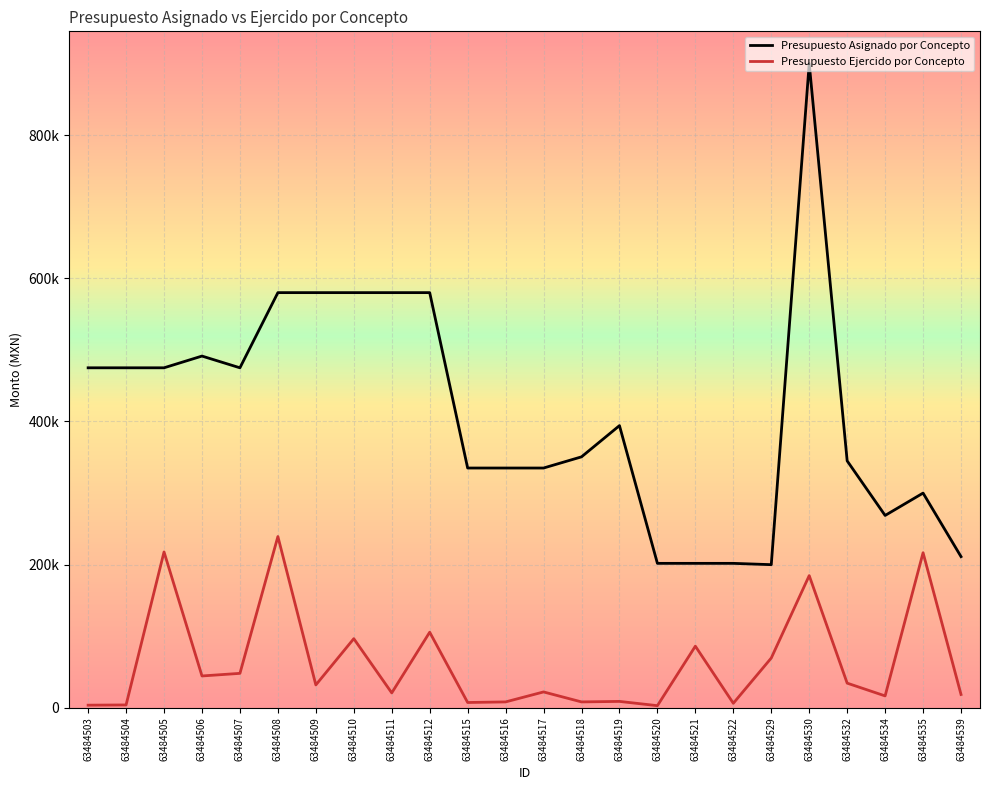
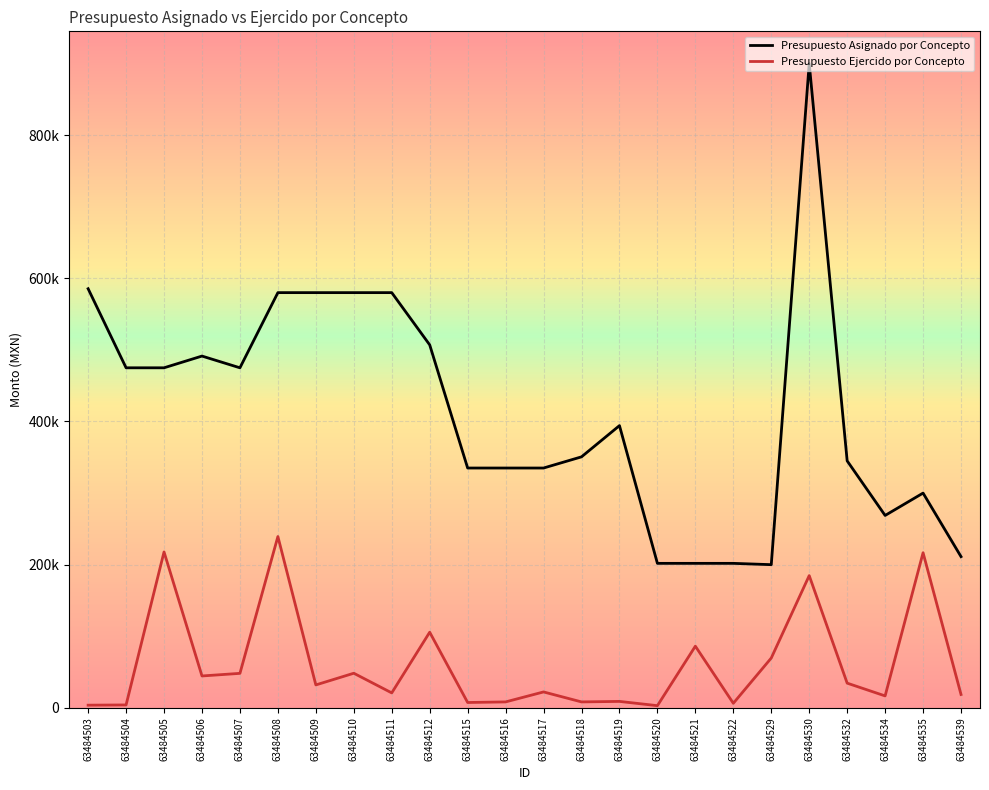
Presupuesto Asignado por Concepto, 63484503: 470000 -> 590000
Presupuesto Ejercido por Concepto, 63484510: 100000 -> 50000
Presupuesto Asignado por Concepto, 63484512: 580000 -> 510000
